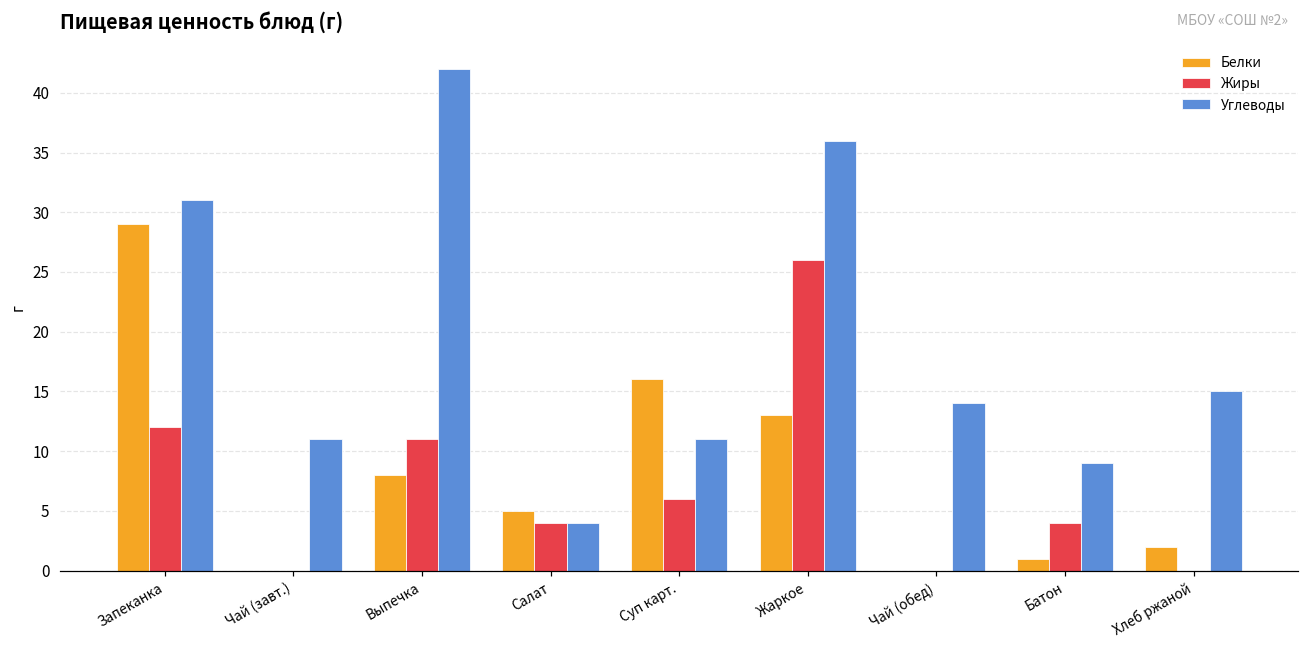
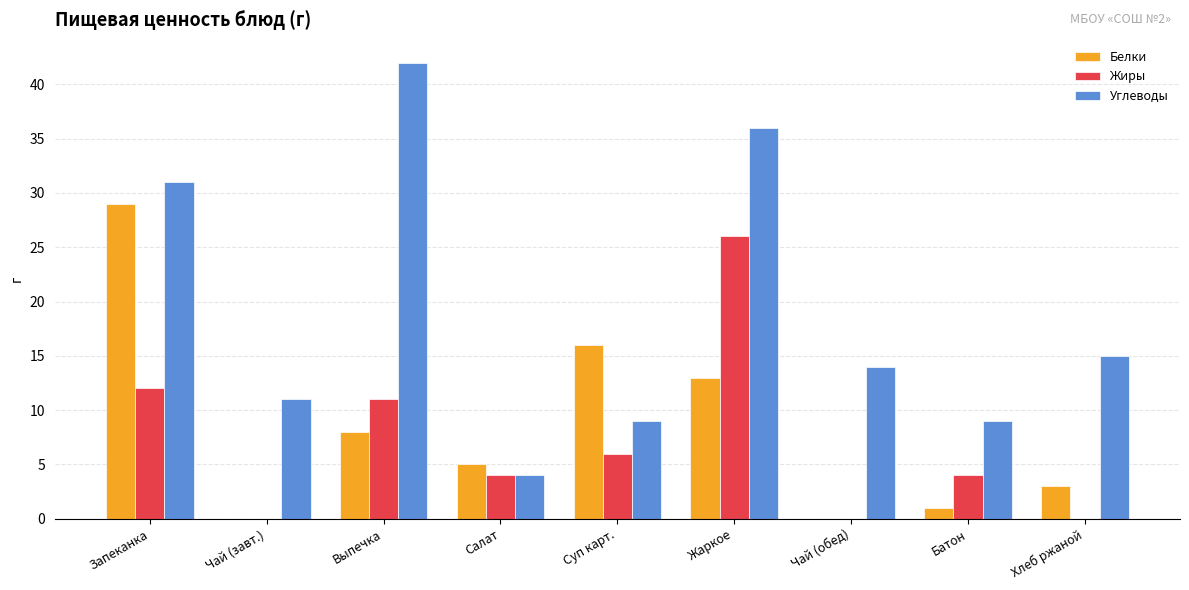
Углеводы, Суп карт.: 11 -> 9
Белки, Хлеб ржаной: 2 -> 3
